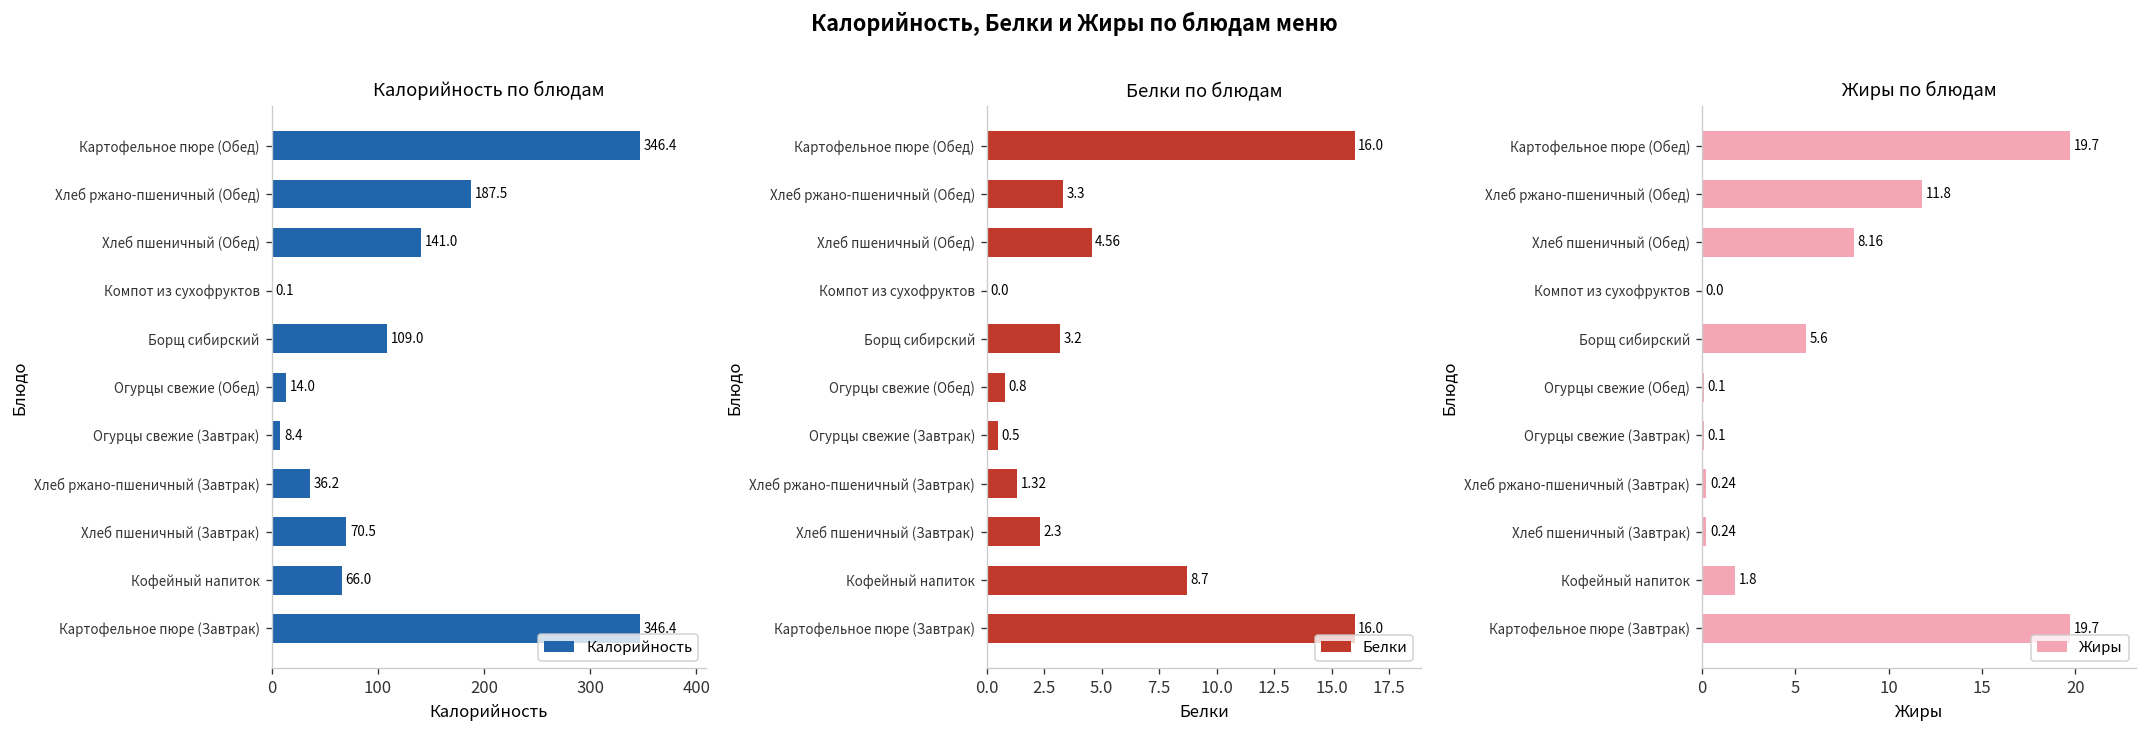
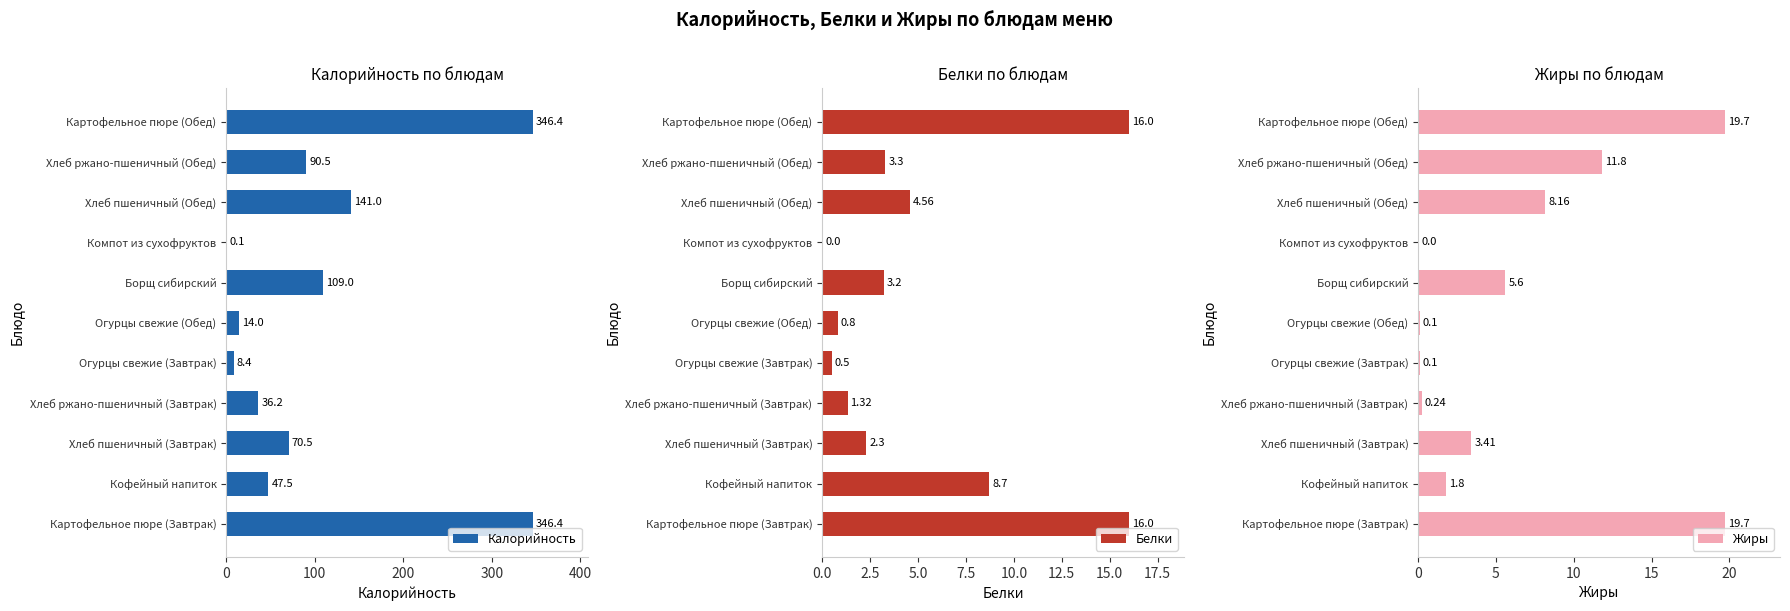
Калорийность по блюдам, Хлеб ржано-пшеничный (Обед): 187.5 -> 90.5
Калорийность по блюдам, Кофейный напиток: 66.0 -> 47.5
Жиры по блюдам, Хлеб пшеничный (Завтрак): 0.24 -> 3.41
